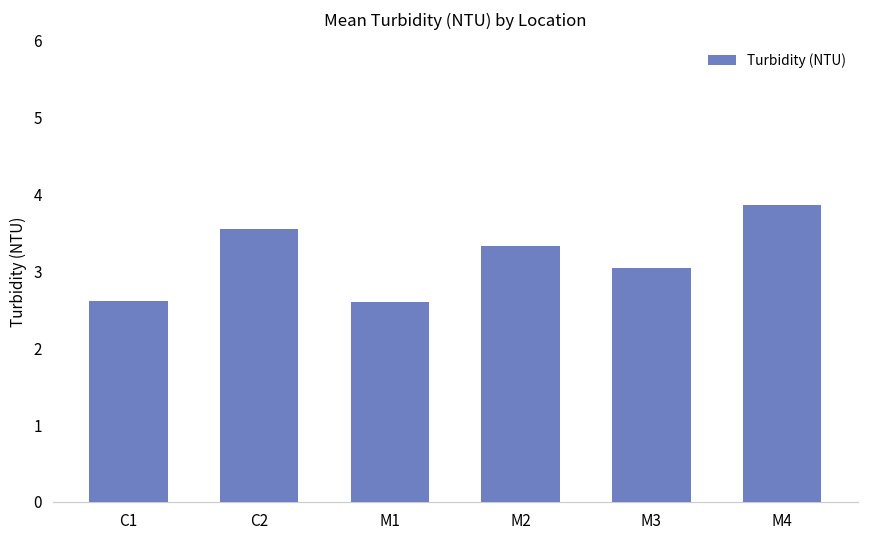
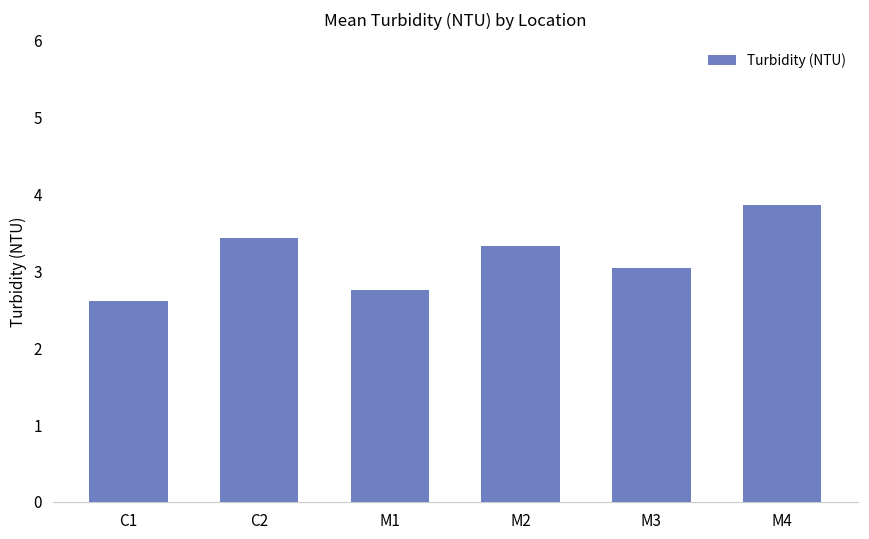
C2: 3.6 -> 3.4
M1: 2.6 -> 2.8
